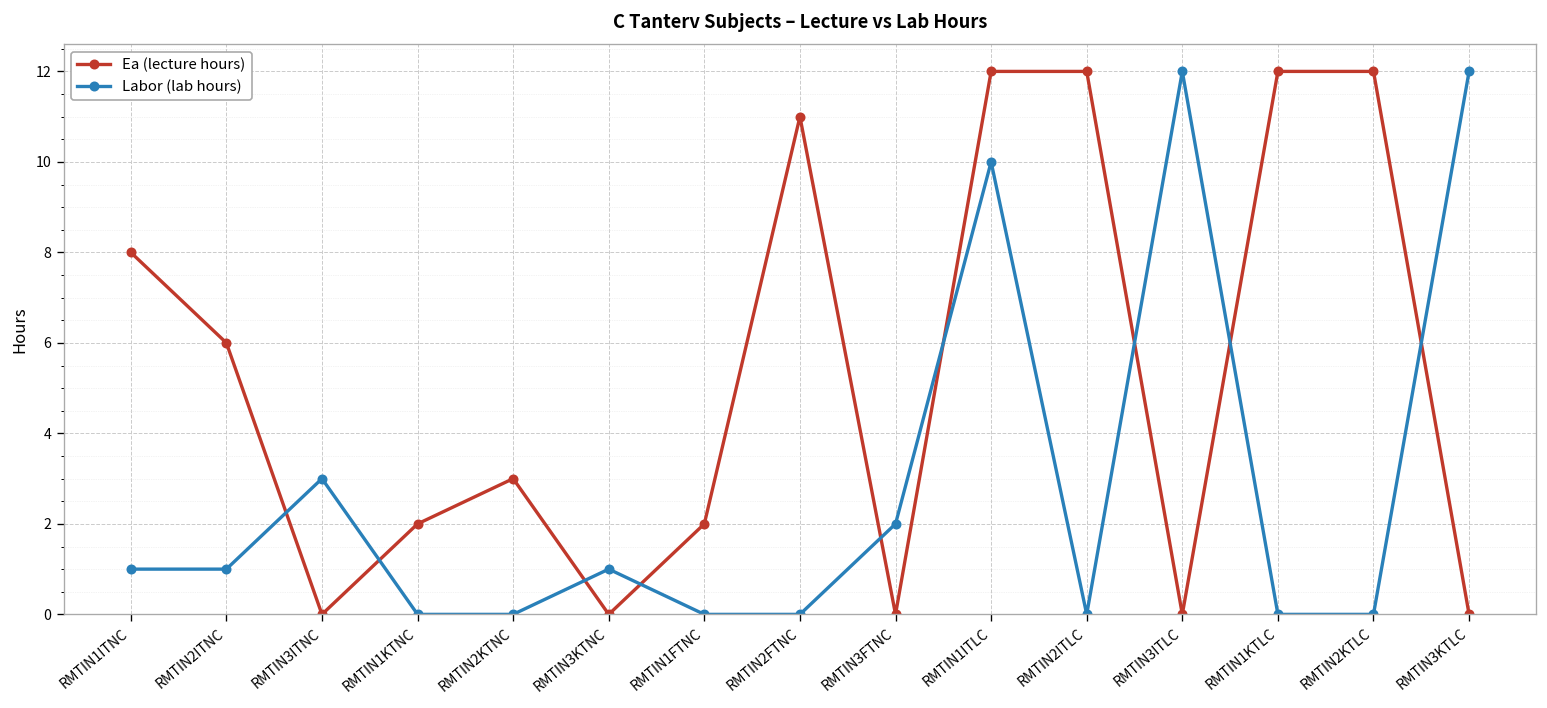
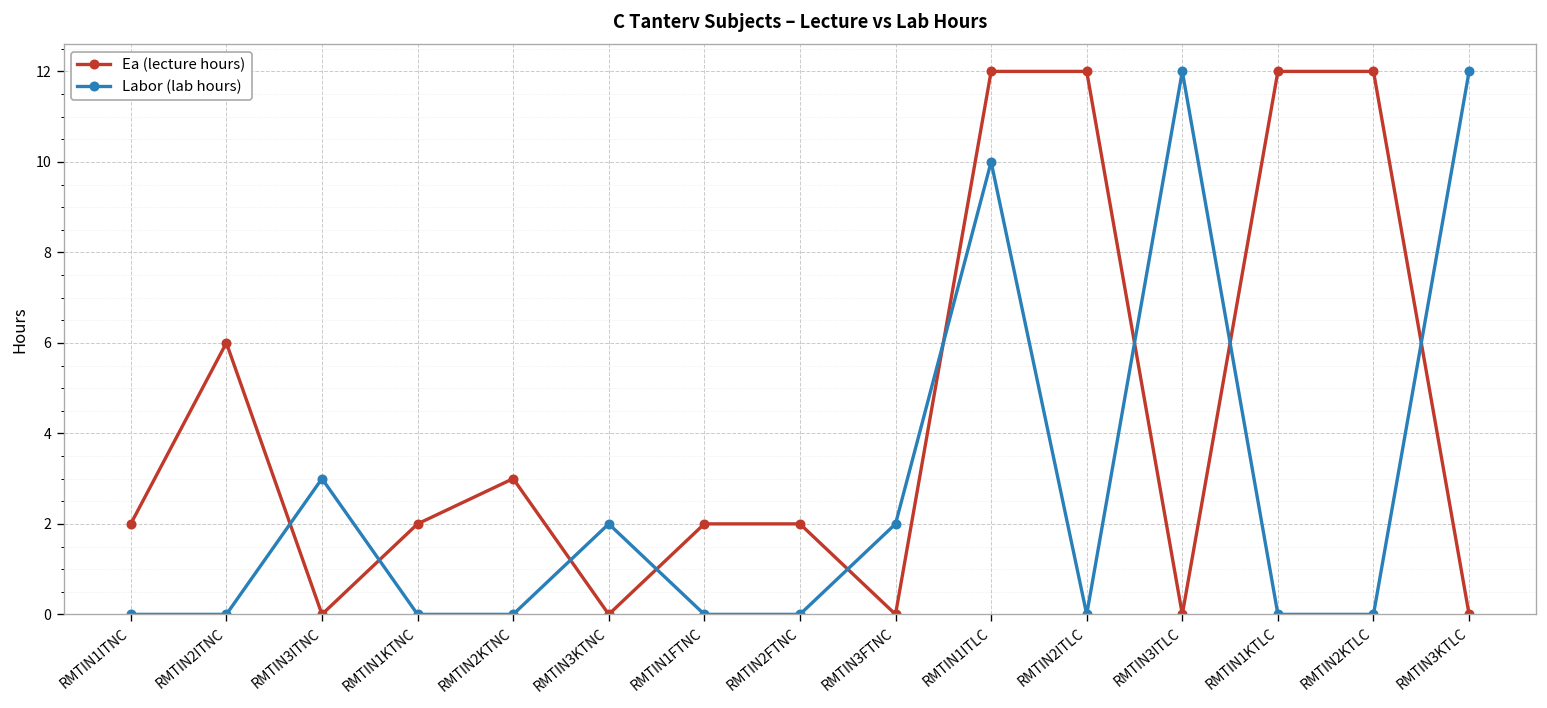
Ea (lecture hours), RMTIN1ITNC: 8 -> 2
Labor (lab hours), RMTIN1ITNC: 1 -> 0
Labor (lab hours), RMTIN2ITNC: 1 -> 0
Labor (lab hours), RMTIN3KTNC: 1 -> 2
Ea (lecture hours), RMTIN2FTNC: 11 -> 2
